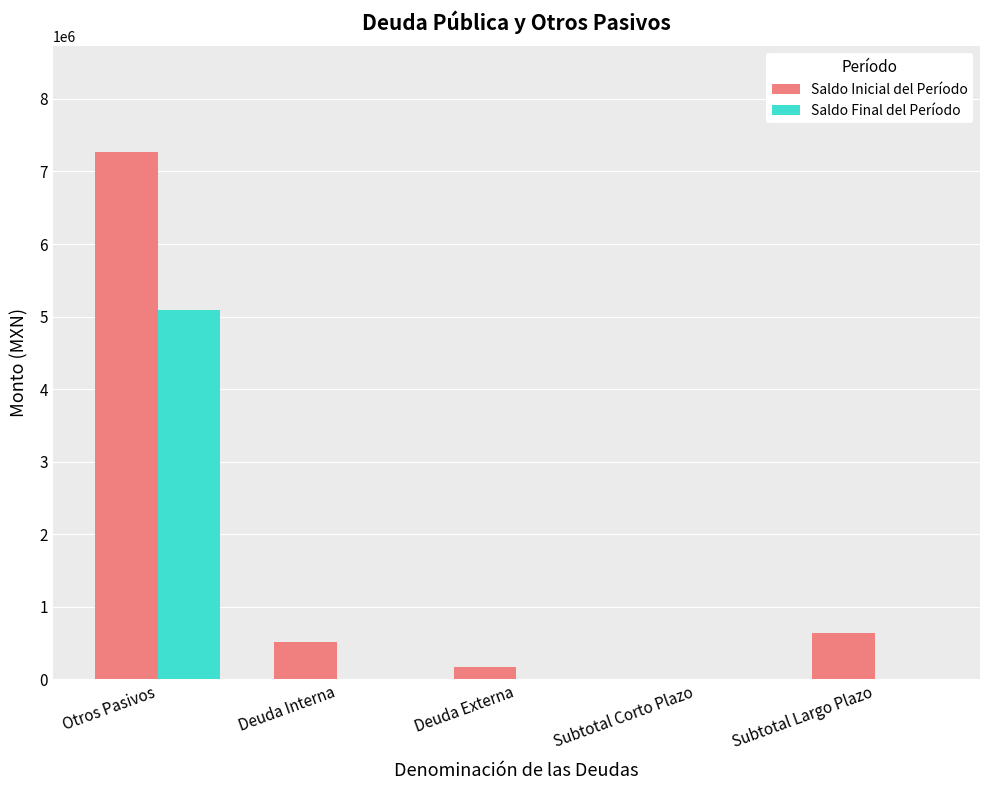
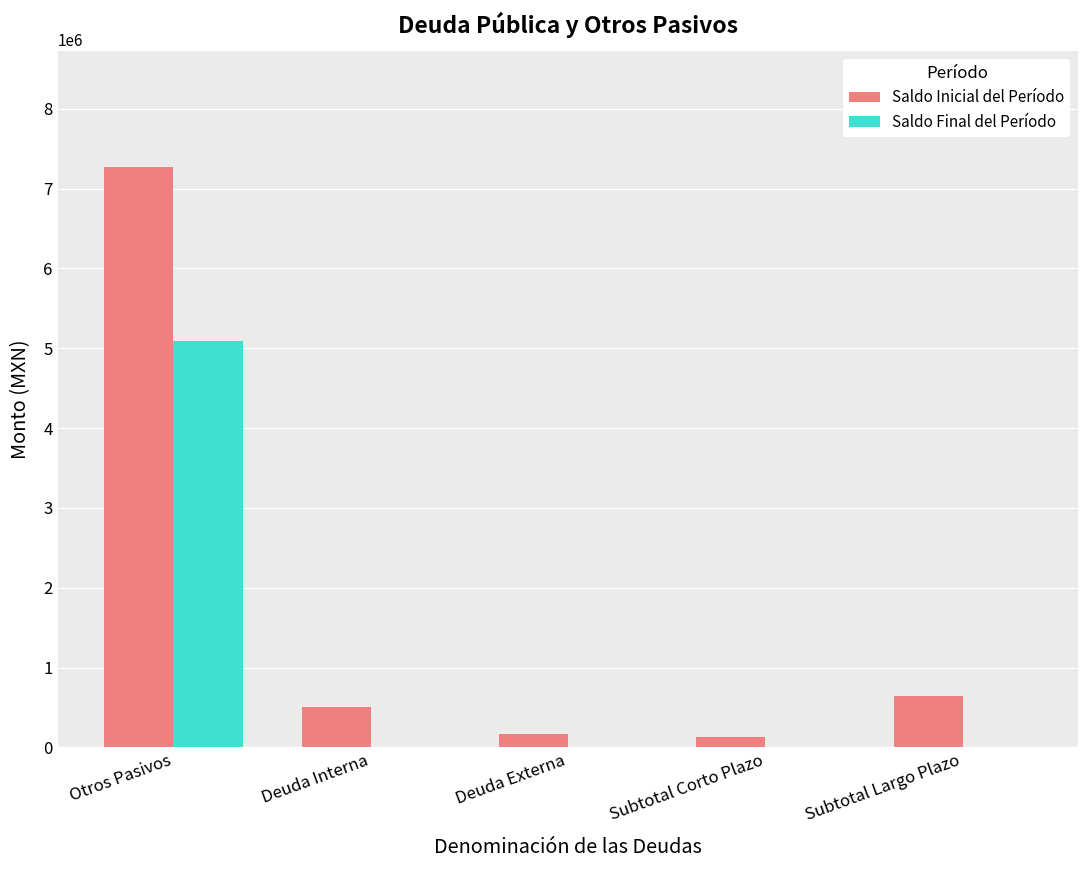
Saldo Inicial del Período, Subtotal Corto Plazo: 0 -> 100000
